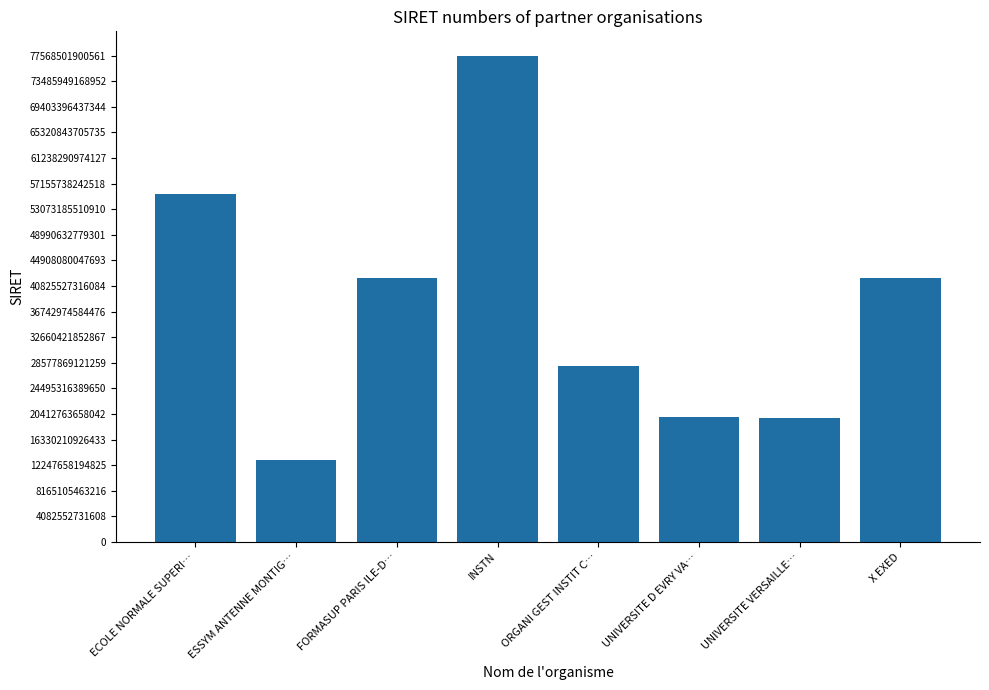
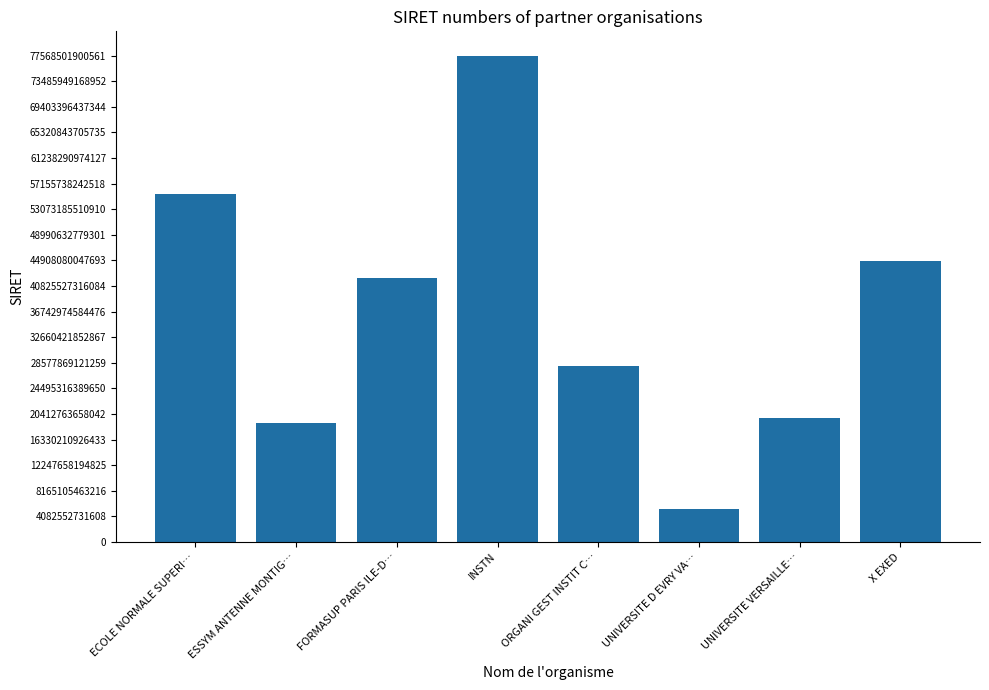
ESSYM ANTENNE MONTIG…: 13000000000000 -> 19000000000000
UNIVERSITE D EVRY VA…: 20000000000000 -> 5000000000000
X EXED: 42000000000000 -> 45000000000000
